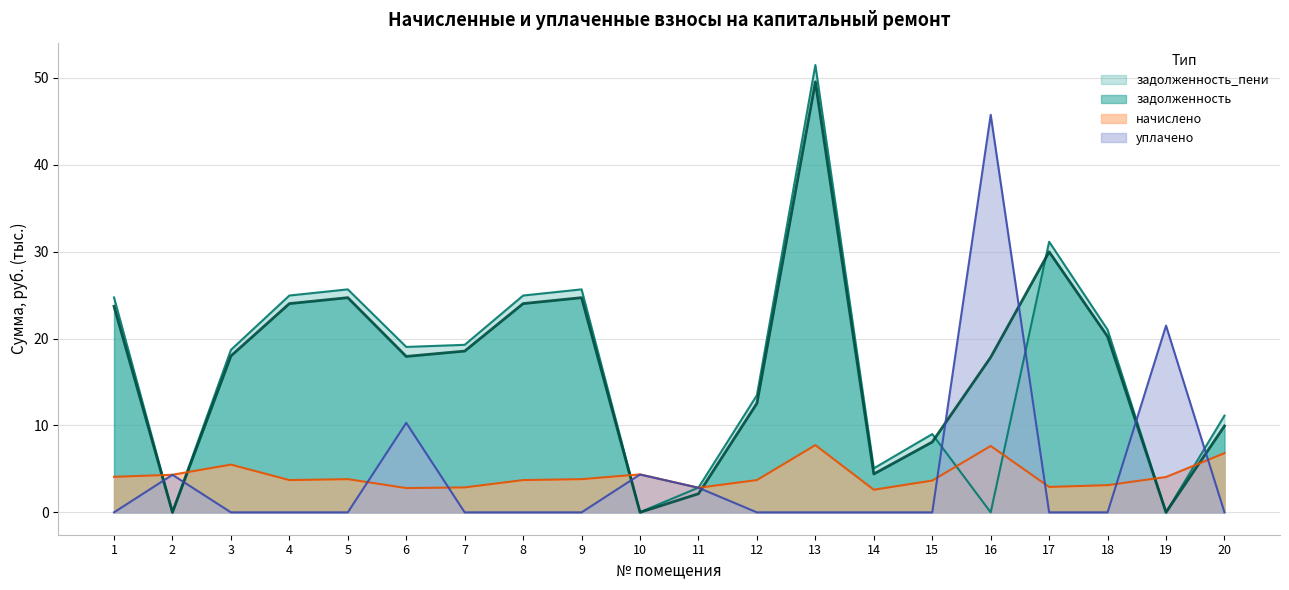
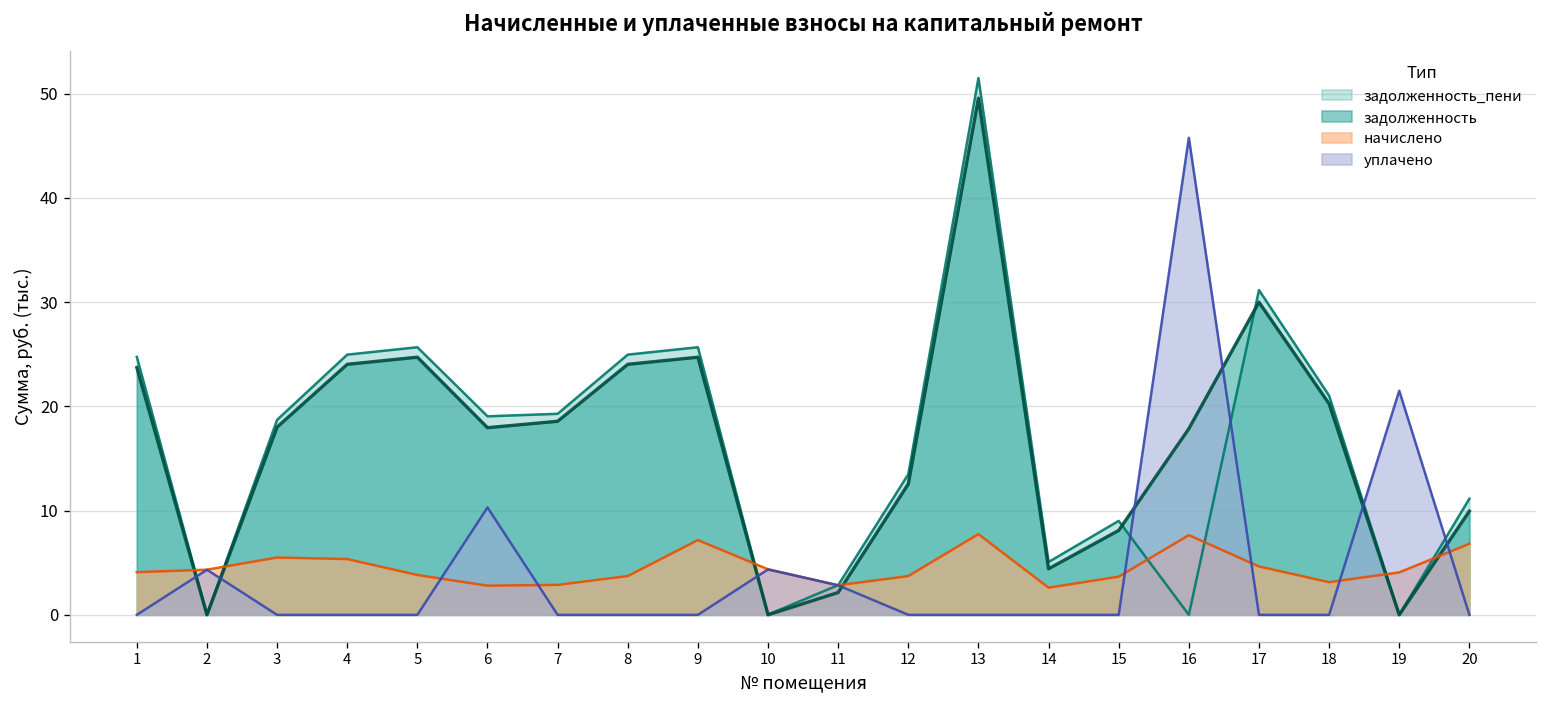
начислено, 4: 4 -> 5
начислено, 9: 4 -> 7
начислено, 17: 3 -> 5
